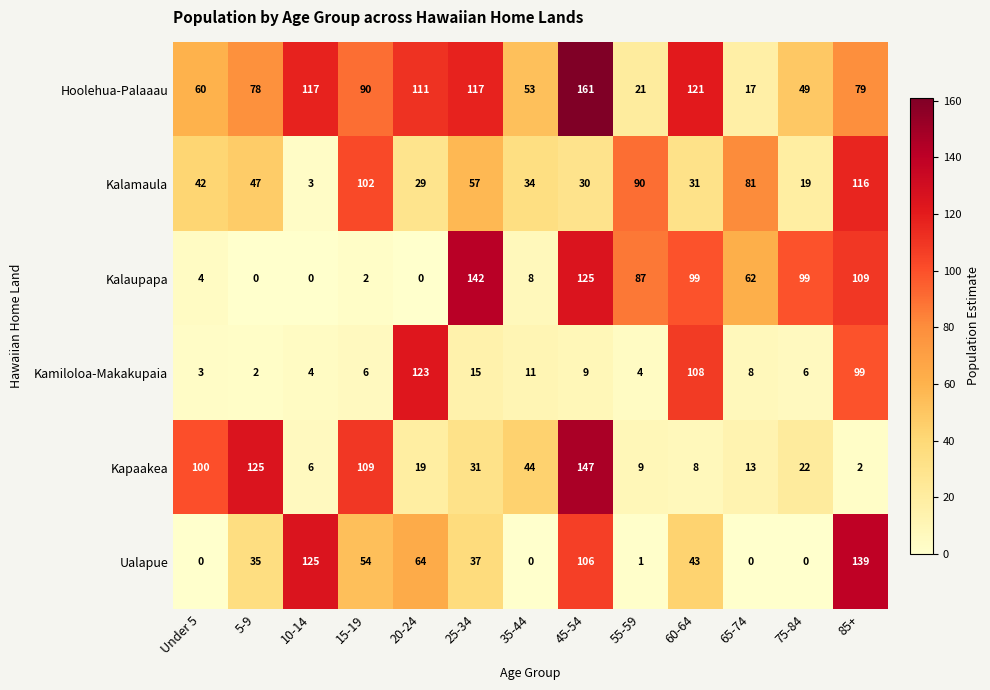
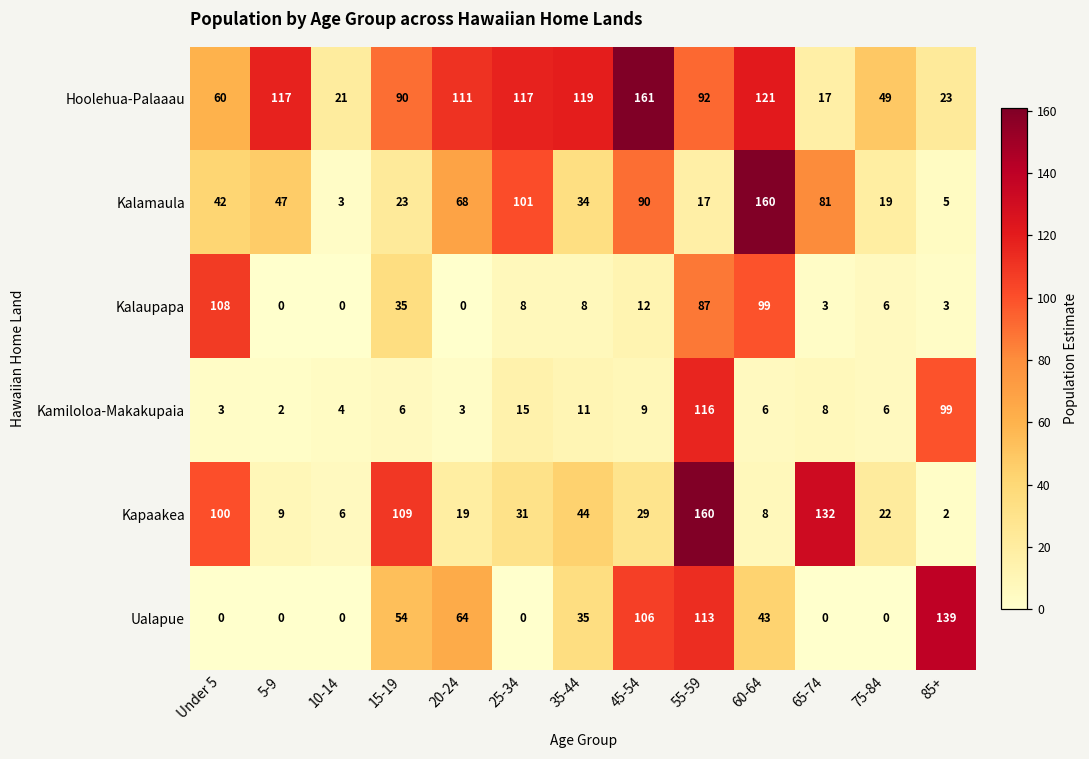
Hoolehua-Palaaau, 5-9: 78 -> 117
Hoolehua-Palaaau, 10-14: 117 -> 21
Hoolehua-Palaaau, 35-44: 53 -> 119
Hoolehua-Palaaau, 55-59: 21 -> 92
Hoolehua-Palaaau, 85+: 79 -> 23
Kalamaula, 15-19: 102 -> 23
Kalamaula, 20-24: 29 -> 68
Kalamaula, 25-34: 57 -> 101
Kalamaula, 45-54: 30 -> 90
Kalamaula, 55-59: 90 -> 17
Kalamaula, 60-64: 31 -> 160
Kalamaula, 85+: 116 -> 5
Kalaupapa, Under 5: 4 -> 108
Kalaupapa, 15-19: 2 -> 35
Kalaupapa, 25-34: 142 -> 8
Kalaupapa, 45-54: 125 -> 12
Kalaupapa, 65-74: 62 -> 3
Kalaupapa, 75-84: 99 -> 6
Kalaupapa, 85+: 109 -> 3
Kamiloloa-Makakupaia, 20-24: 123 -> 3
Kamiloloa-Makakupaia, 55-59: 4 -> 116
Kamiloloa-Makakupaia, 60-64: 108 -> 6
Kapaakea, 5-9: 125 -> 9
Kapaakea, 45-54: 147 -> 29
Kapaakea, 55-59: 9 -> 160
Kapaakea, 65-74: 13 -> 132
Ualapue, 5-9: 35 -> 0
Ualapue, 10-14: 125 -> 0
Ualapue, 25-34: 37 -> 0
Ualapue, 35-44: 0 -> 35
Ualapue, 55-59: 1 -> 113
